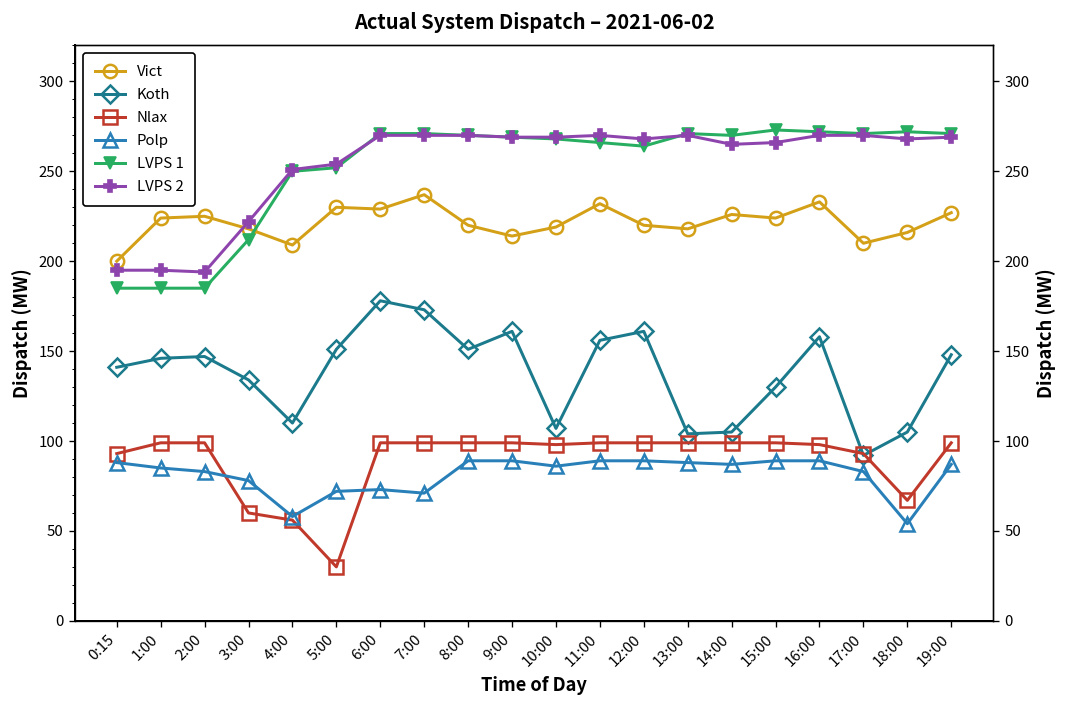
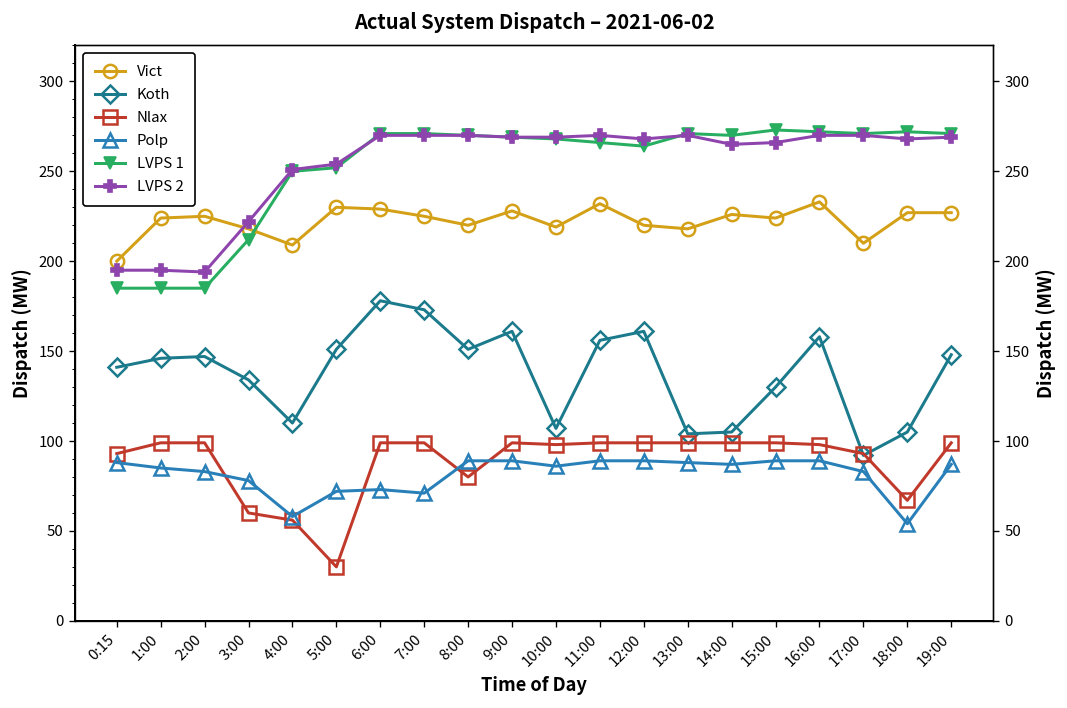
Vict, 7:00: 237 -> 225
Nlax, 8:00: 99 -> 80
Vict, 9:00: 214 -> 228
Vict, 18:00: 216 -> 227
